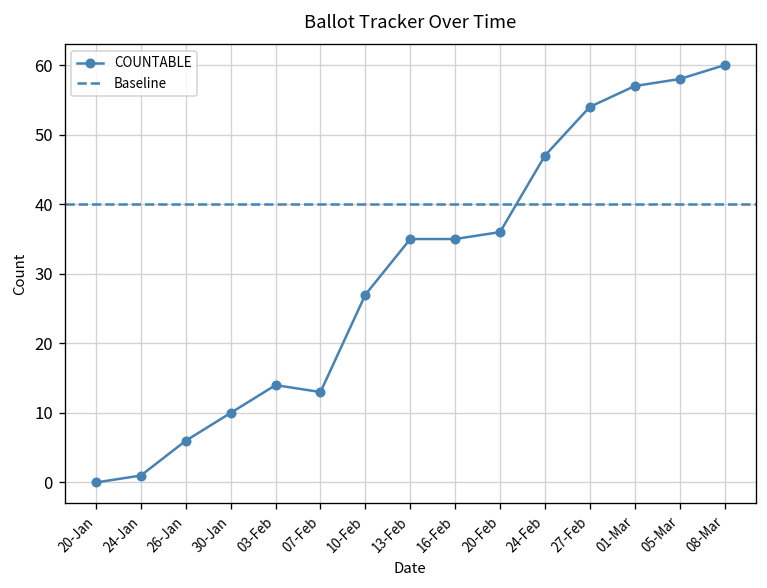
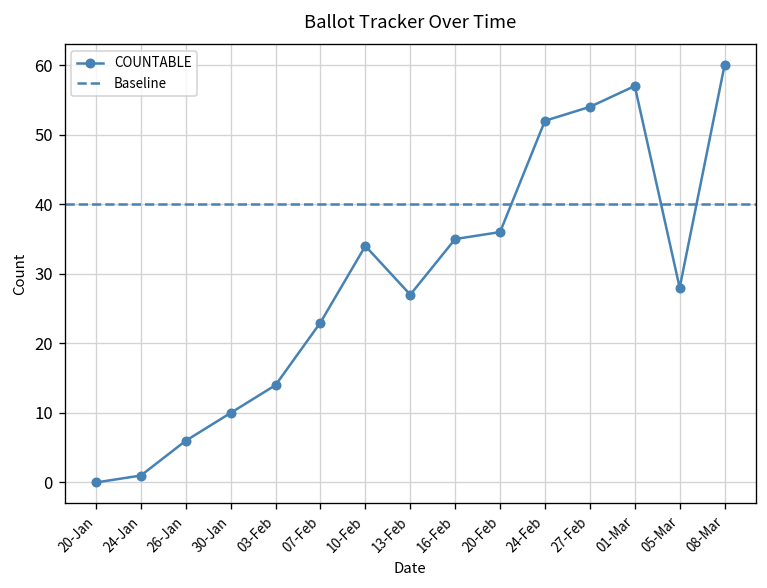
07-Feb: 13 -> 23
10-Feb: 27 -> 34
13-Feb: 35 -> 27
24-Feb: 47 -> 52
05-Mar: 58 -> 28
